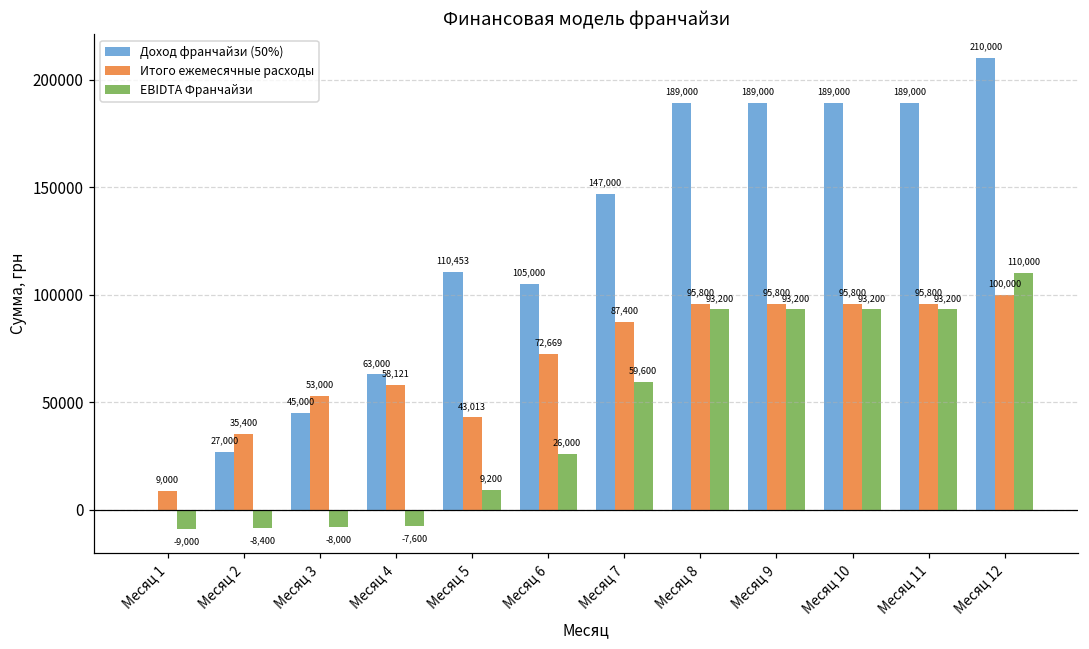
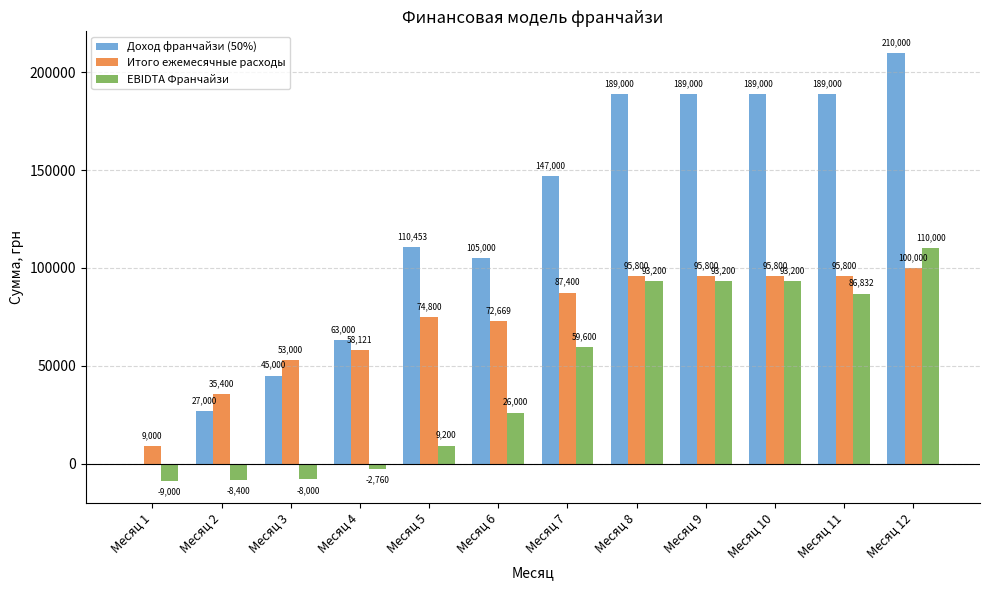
EBIDTA Франчайзи, Месяц 4: -7,600 -> -2,760
Итого ежемесячные расходы, Месяц 5: 43,013 -> 74,800
EBIDTA Франчайзи, Месяц 11: 93,200 -> 86,832
